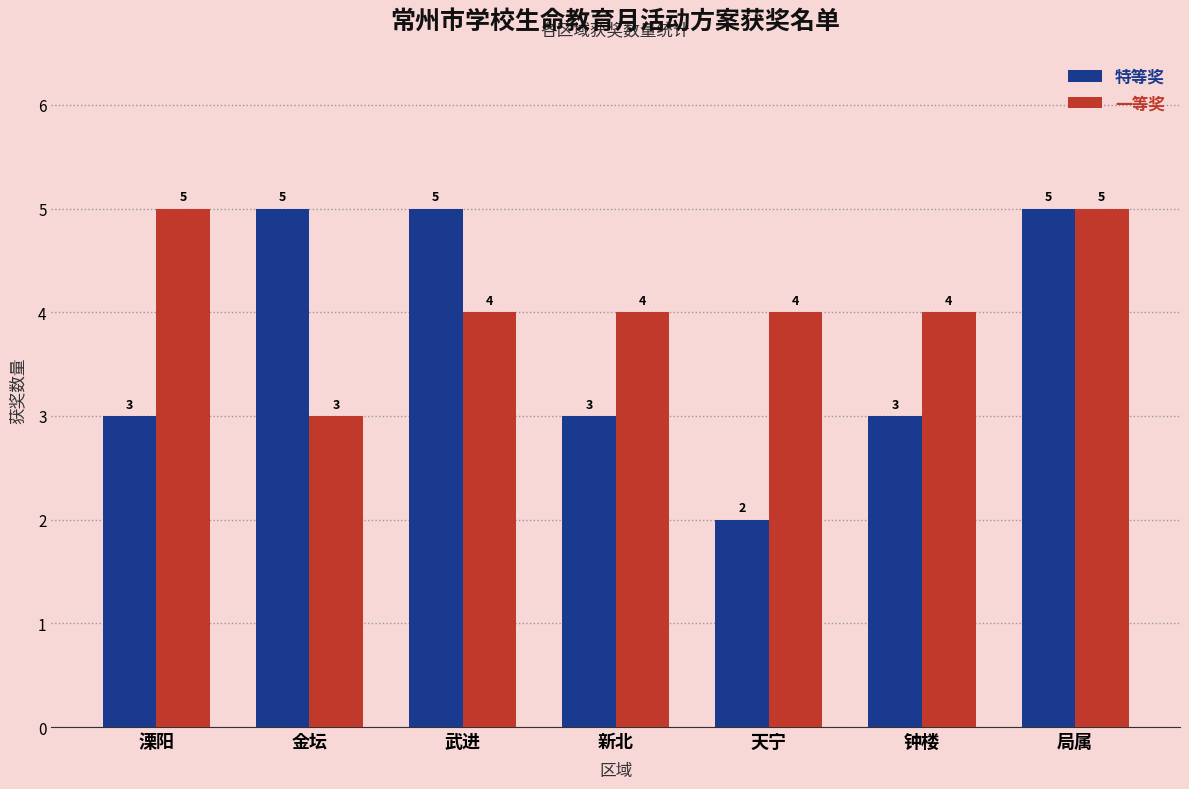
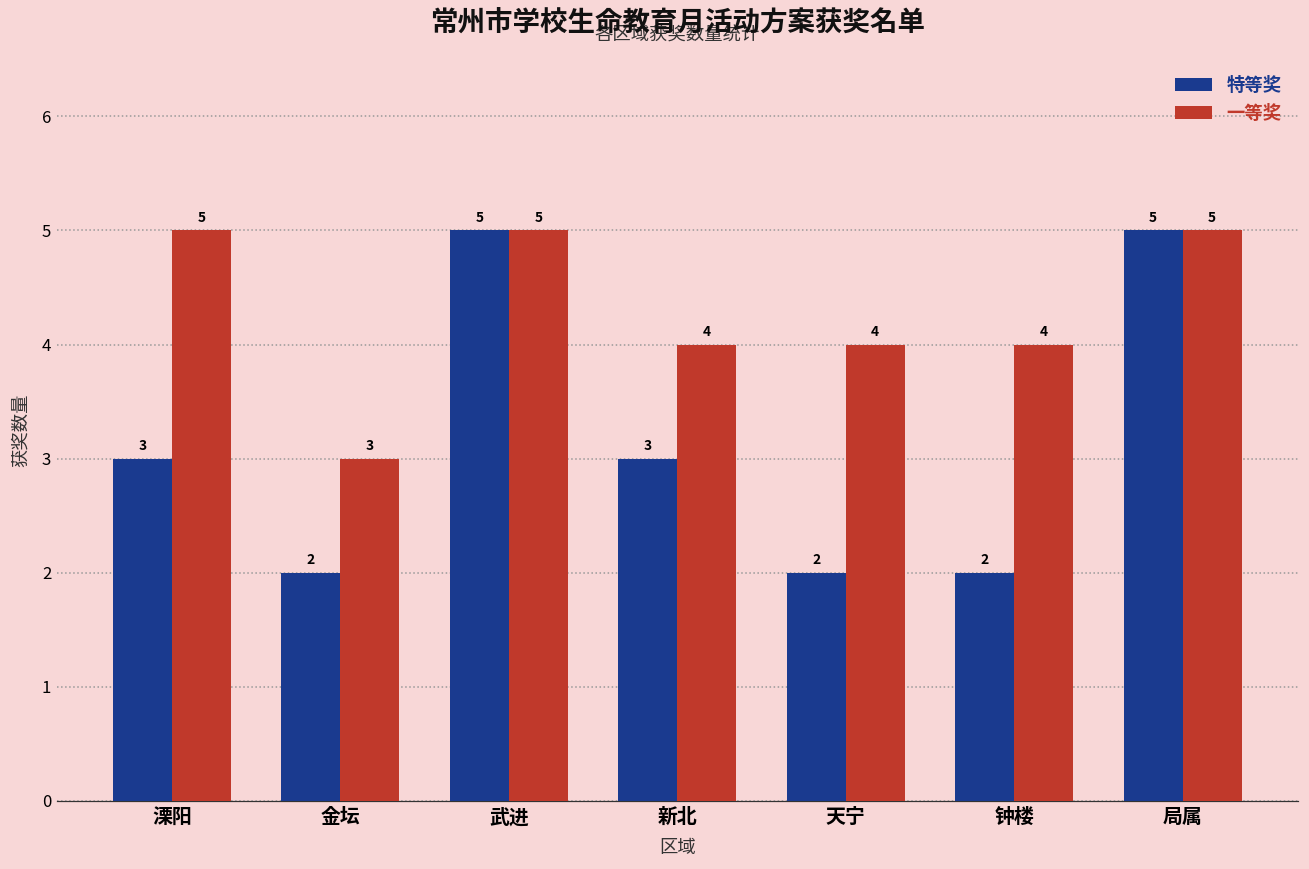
特等奖, 金坛: 5 -> 2
一等奖, 武进: 4 -> 5
特等奖, 钟楼: 3 -> 2
